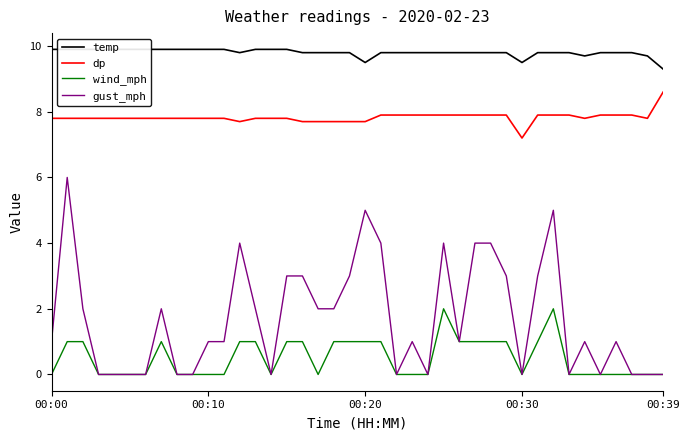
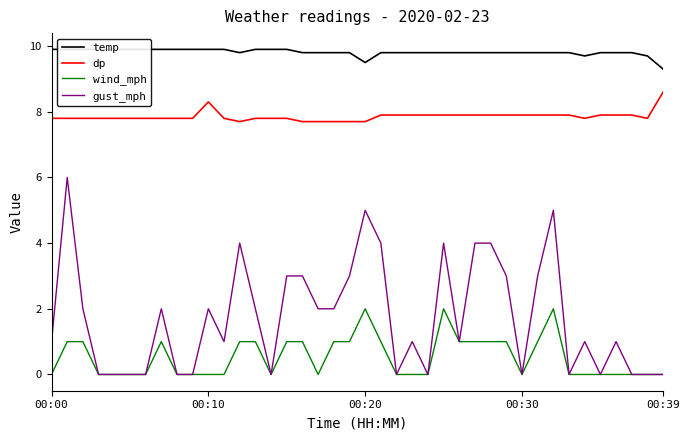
dp, 00:10: 7.8 -> 8.3
gust_mph, 00:10: 1 -> 2
wind_mph, 00:20: 1 -> 2
temp, 00:30: 9.5 -> 9.8
dp, 00:30: 7.2 -> 7.9
